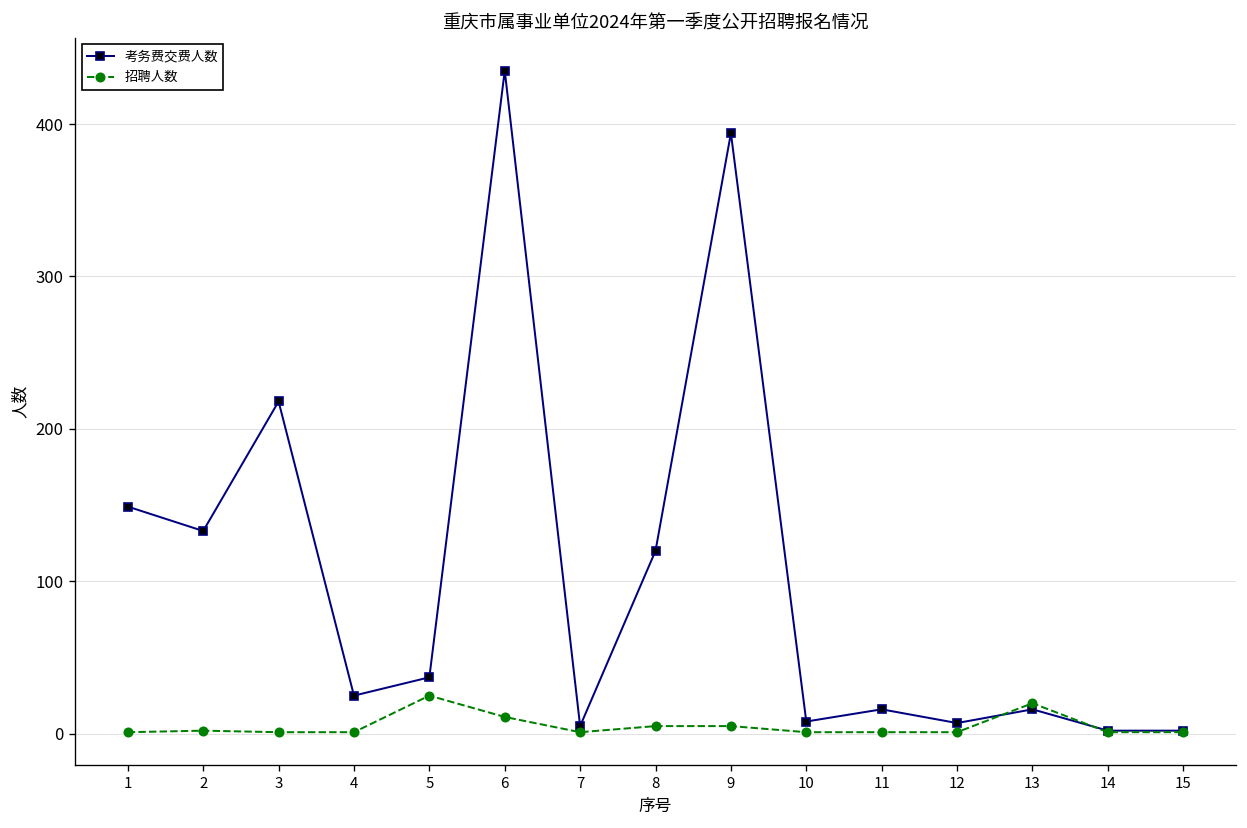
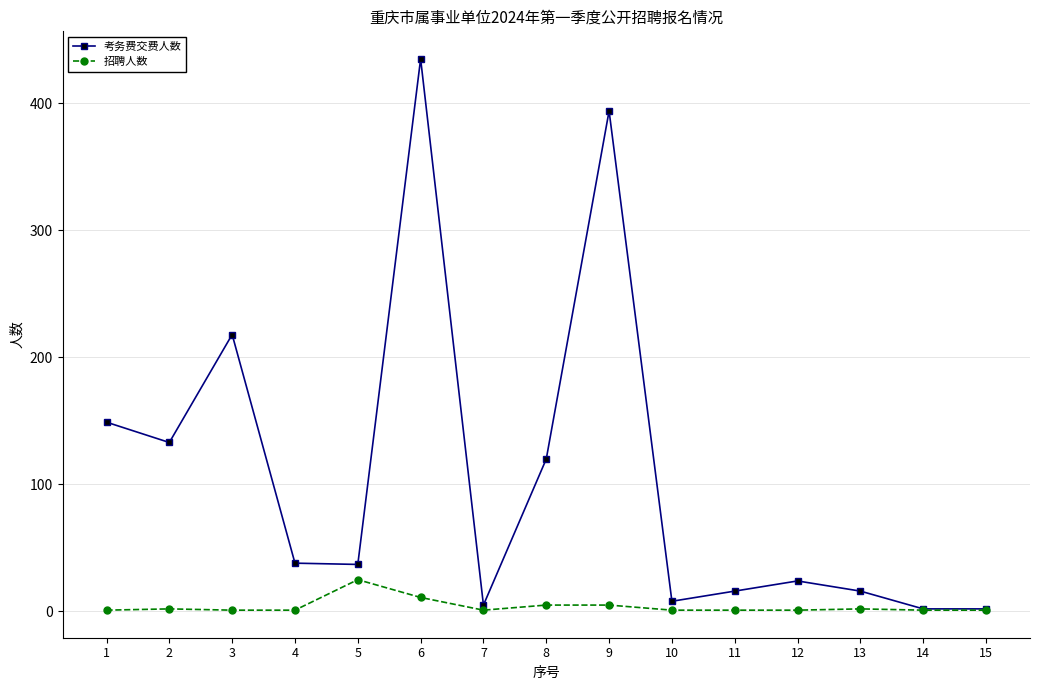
考务费交费人数, 4: 25 -> 38
考务费交费人数, 12: 7 -> 24
招聘人数, 13: 20 -> 2
